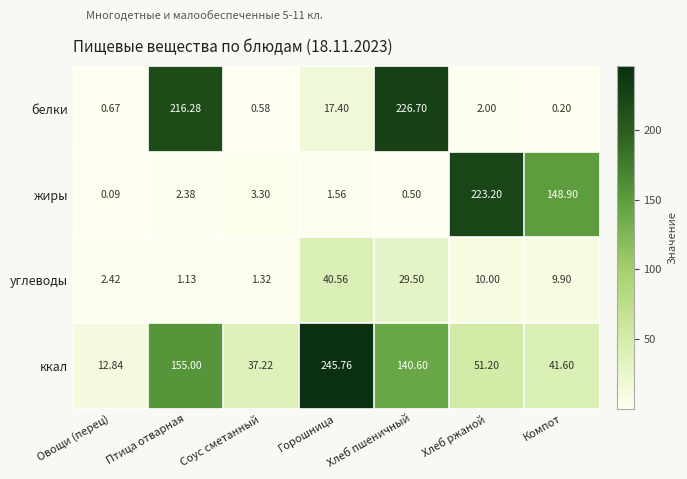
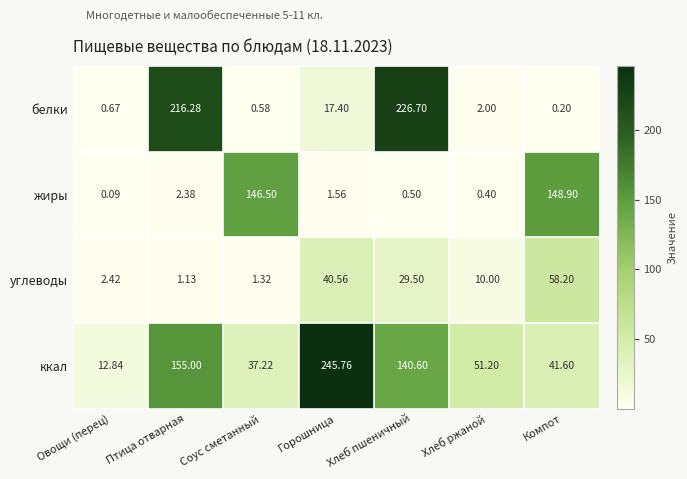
жиры, Соус сметанный: 3.30 -> 146.50
жиры, Хлеб ржаной: 223.20 -> 0.40
углеводы, Компот: 9.90 -> 58.20
